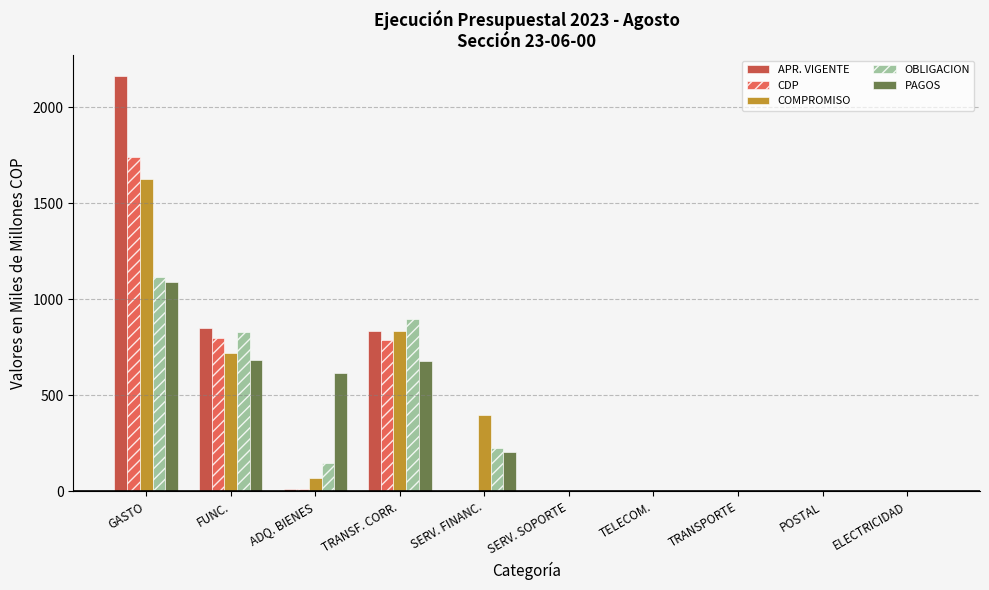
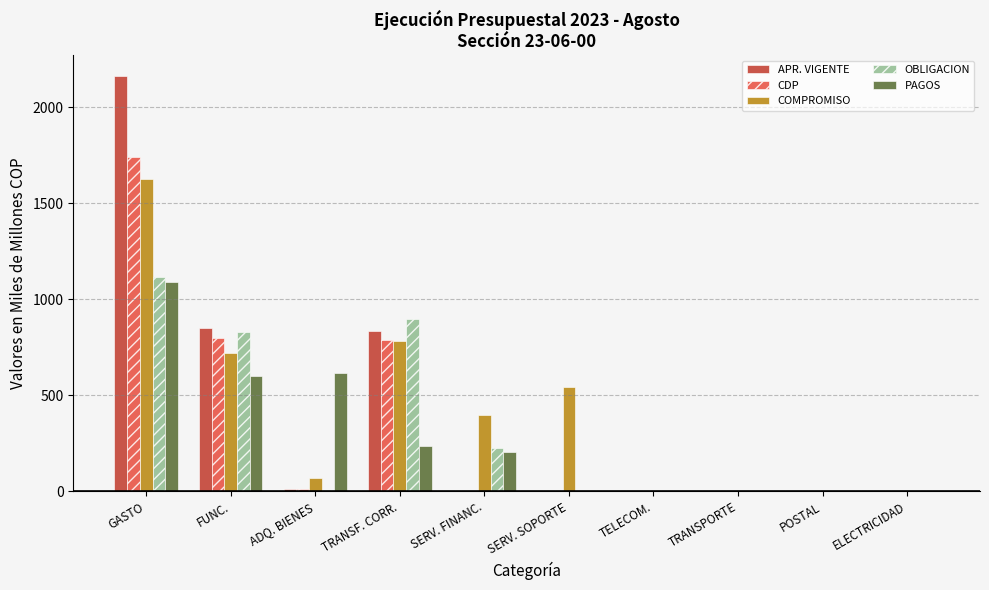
PAGOS, FUNC.: 690 -> 600
OBLIGACION, ADQ. BIENES: 150 -> 10
COMPROMISO, TRANSF. CORR.: 830 -> 780
PAGOS, TRANSF. CORR.: 680 -> 230
COMPROMISO, SERV. SOPORTE: 0 -> 540
